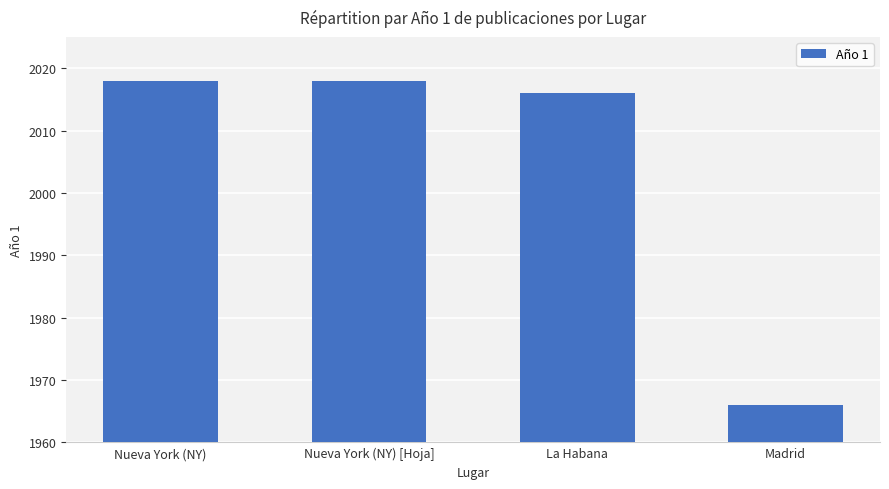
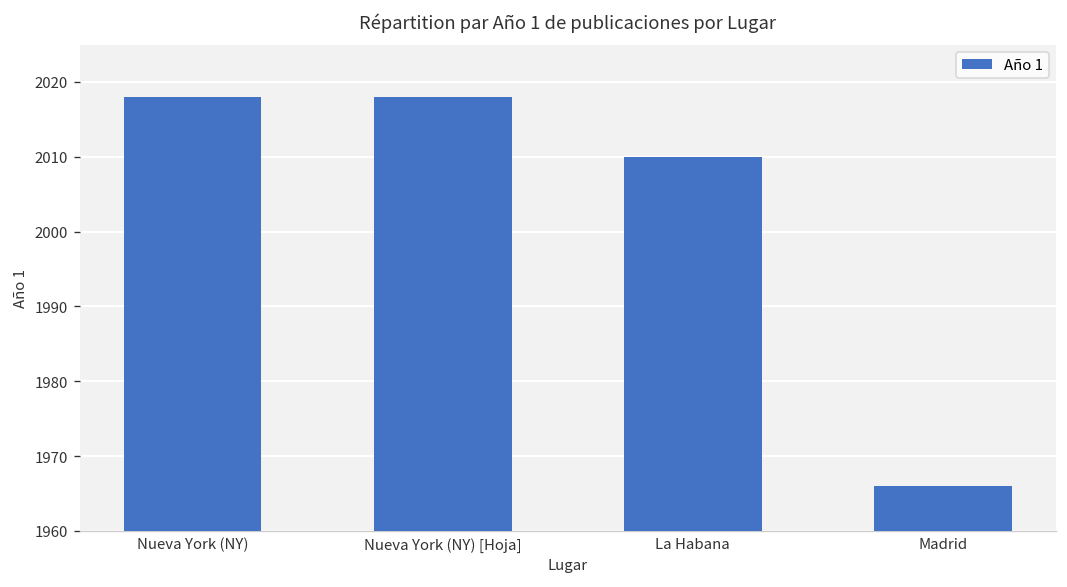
La Habana: 2016 -> 2010
